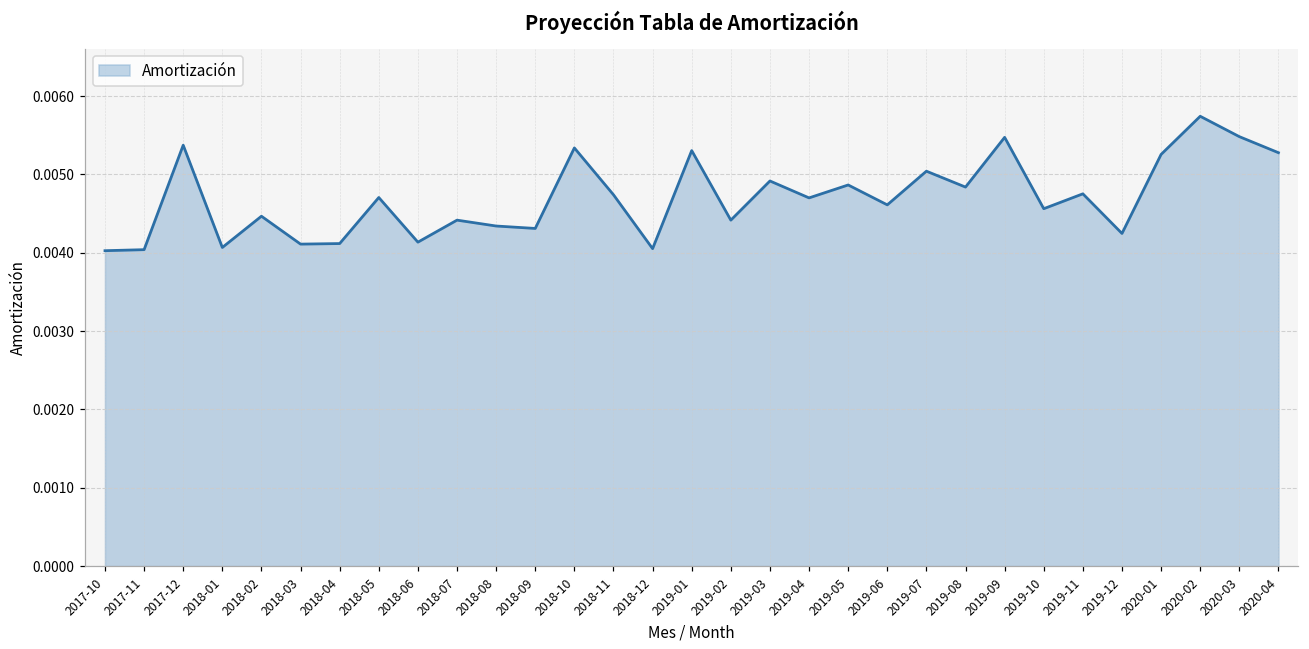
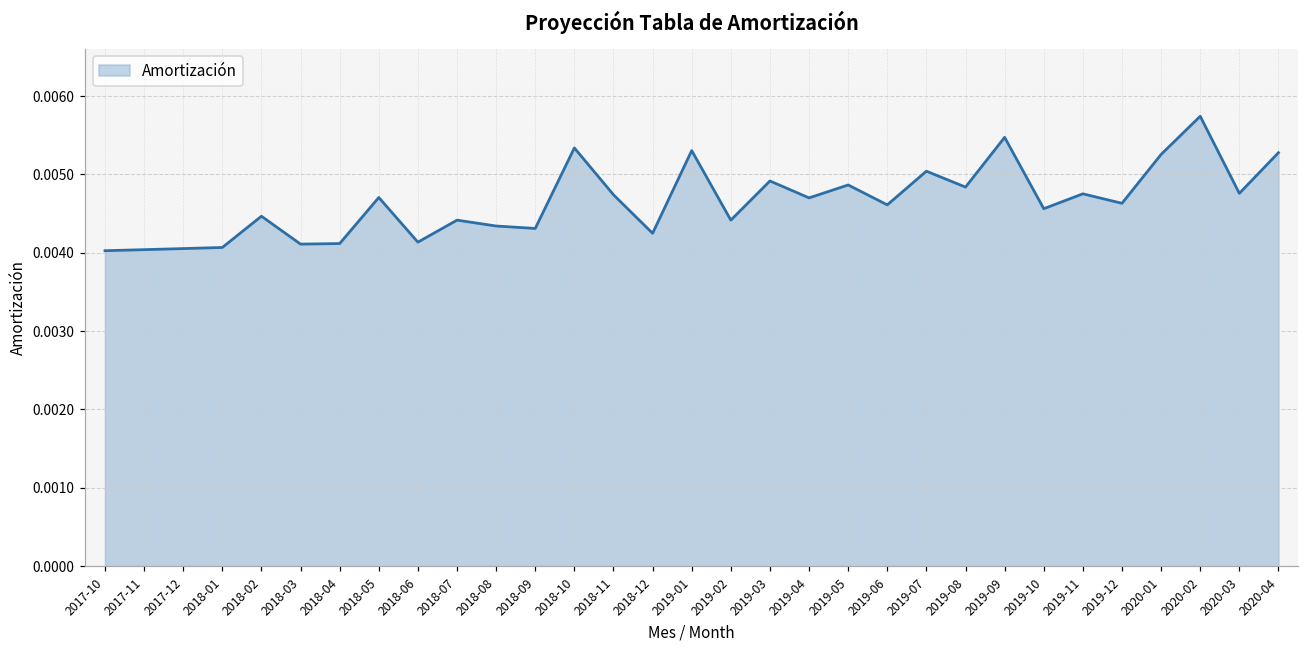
2017-12: 0.0054 -> 0.0041
2018-12: 0.0041 -> 0.0042
2019-12: 0.0042 -> 0.0046
2020-03: 0.0055 -> 0.0048
